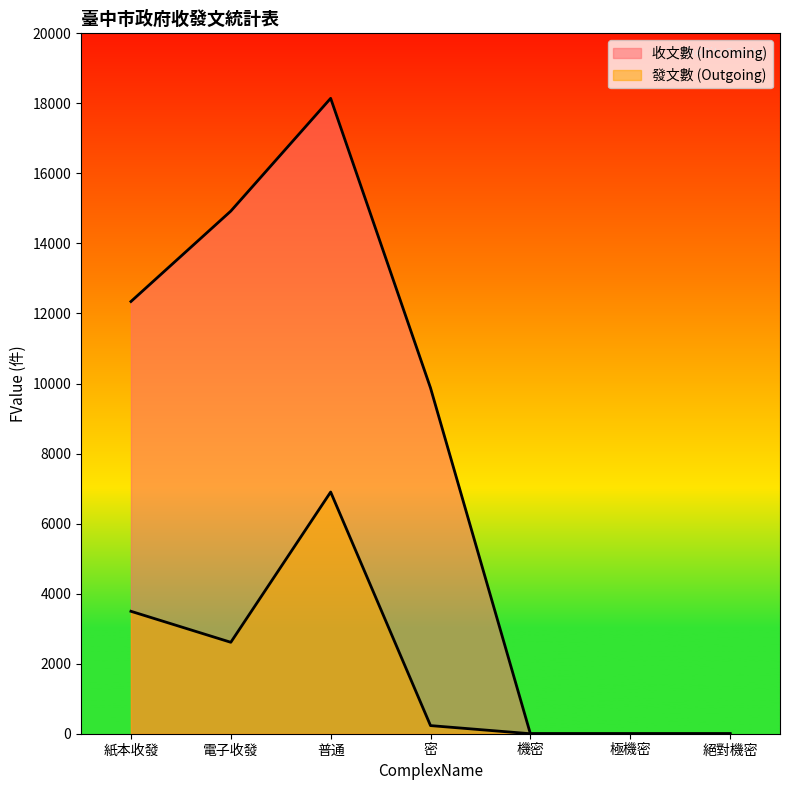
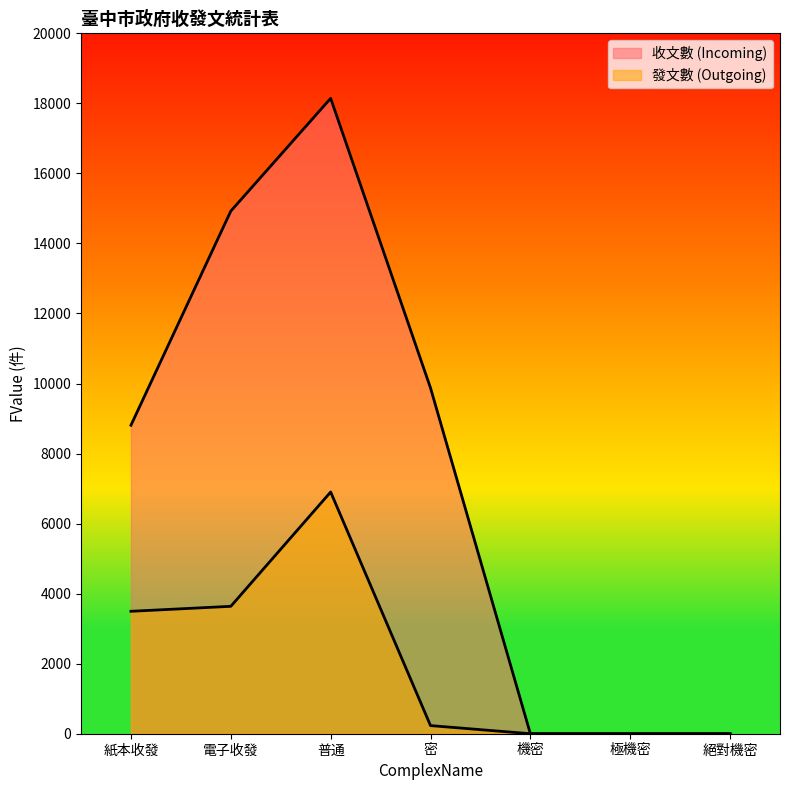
收文數 (Incoming), 紙本收發: 12300 -> 8800
發文數 (Outgoing), 電子收發: 2600 -> 3600
